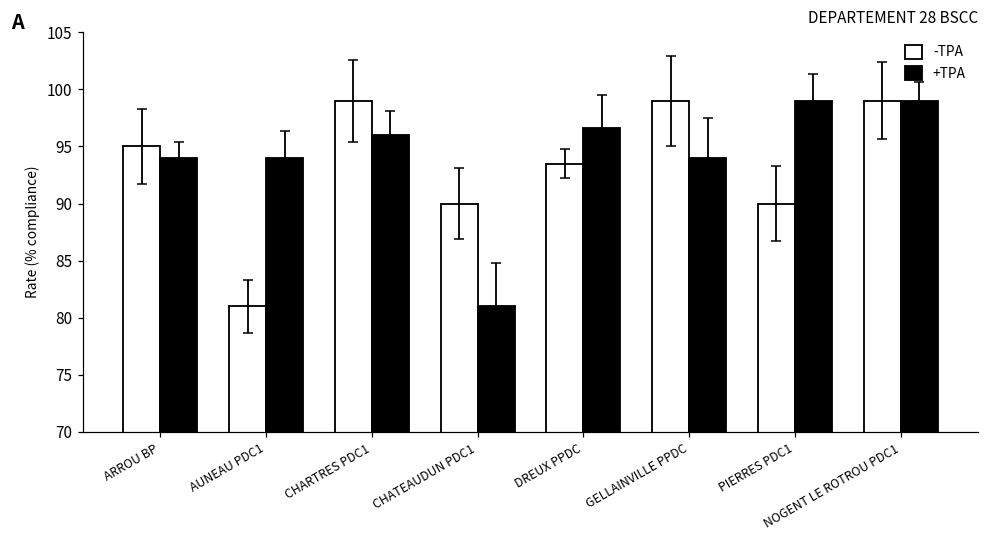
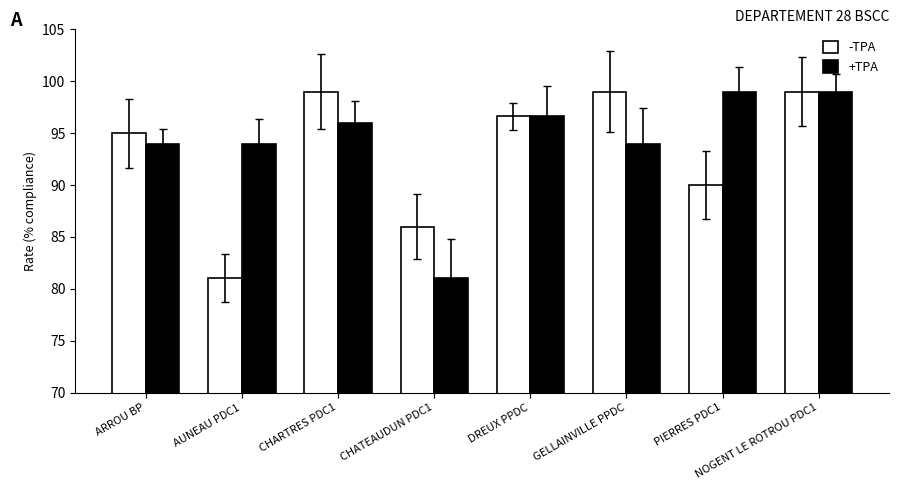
-TPA, CHATEAUDUN PDC1: 90.0 -> 86.0
-TPA, DREUX PPDC: 93.5 -> 96.6
